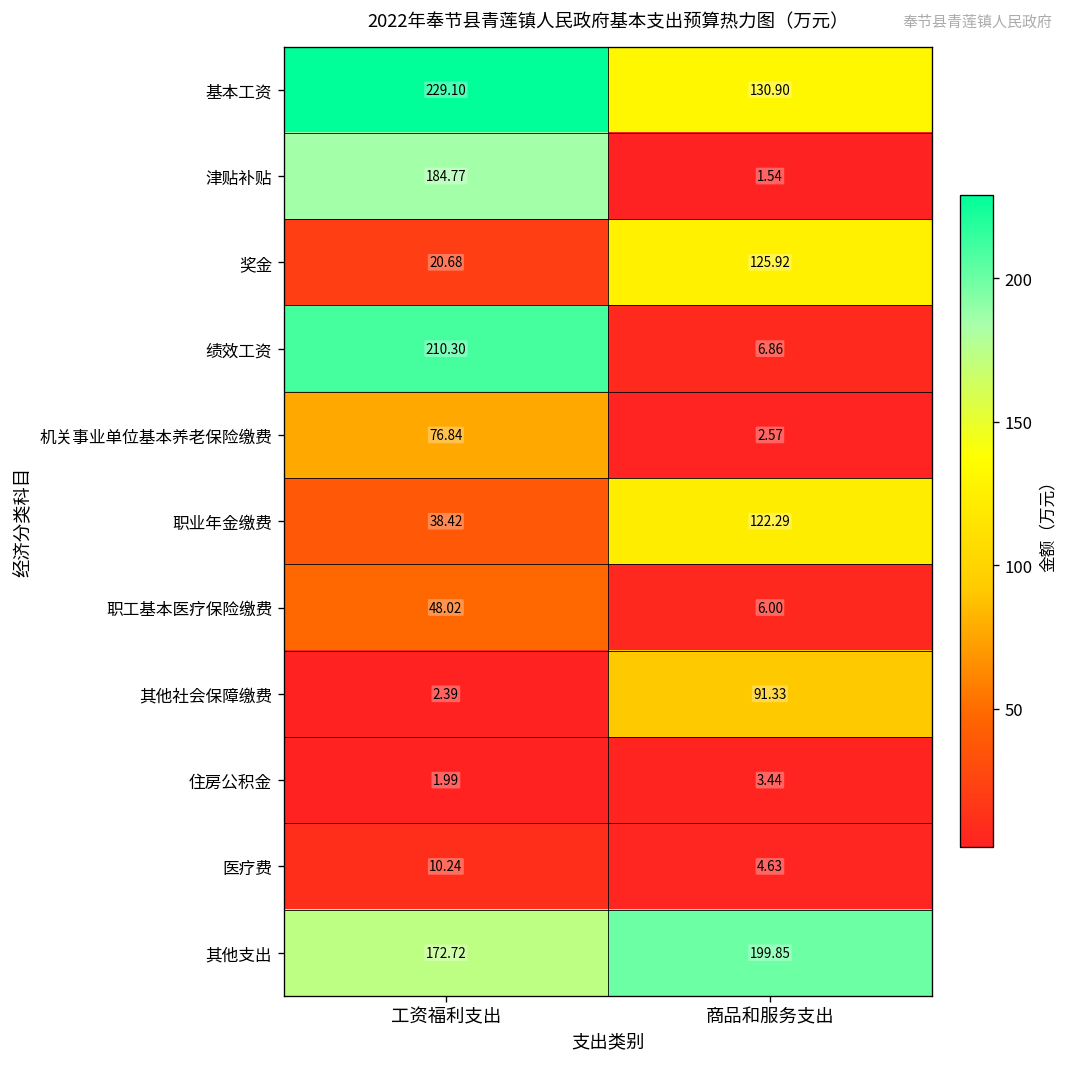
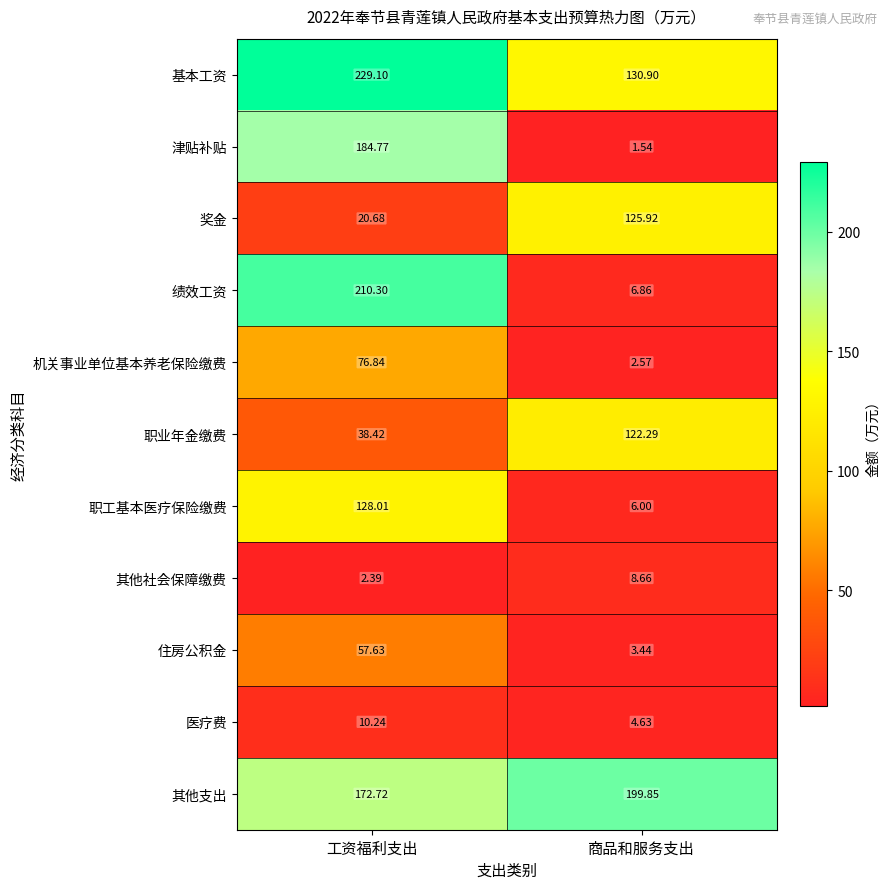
职工基本医疗保险缴费, 工资福利支出: 48.02 -> 128.01
其他社会保障缴费, 商品和服务支出: 91.33 -> 8.66
住房公积金, 工资福利支出: 1.99 -> 57.63
